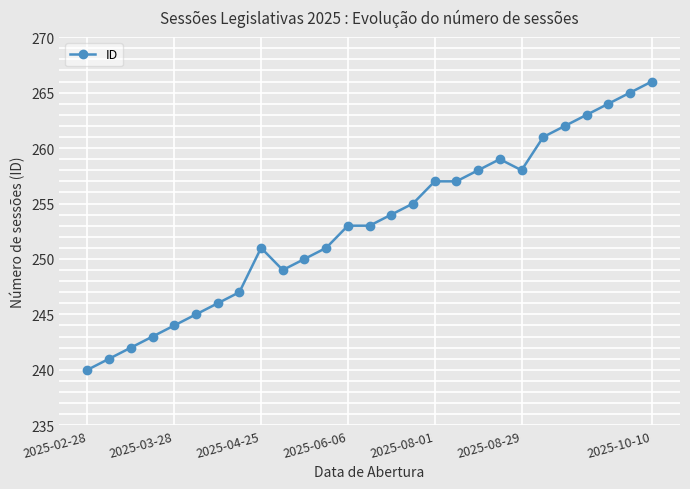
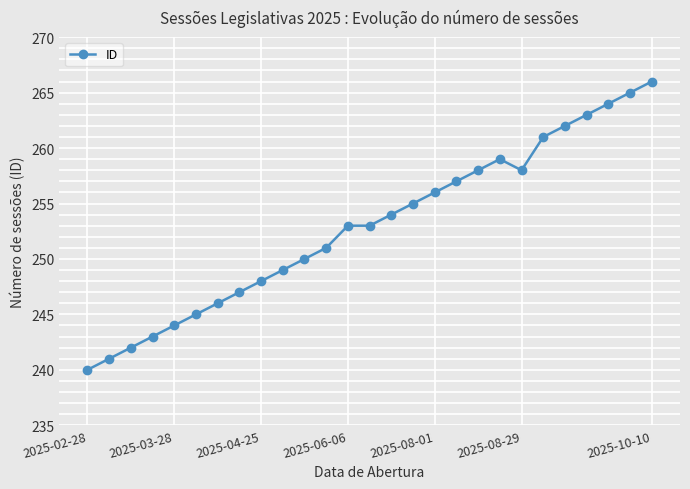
2025-04-25: 251 -> 248
2025-08-01: 257 -> 256
